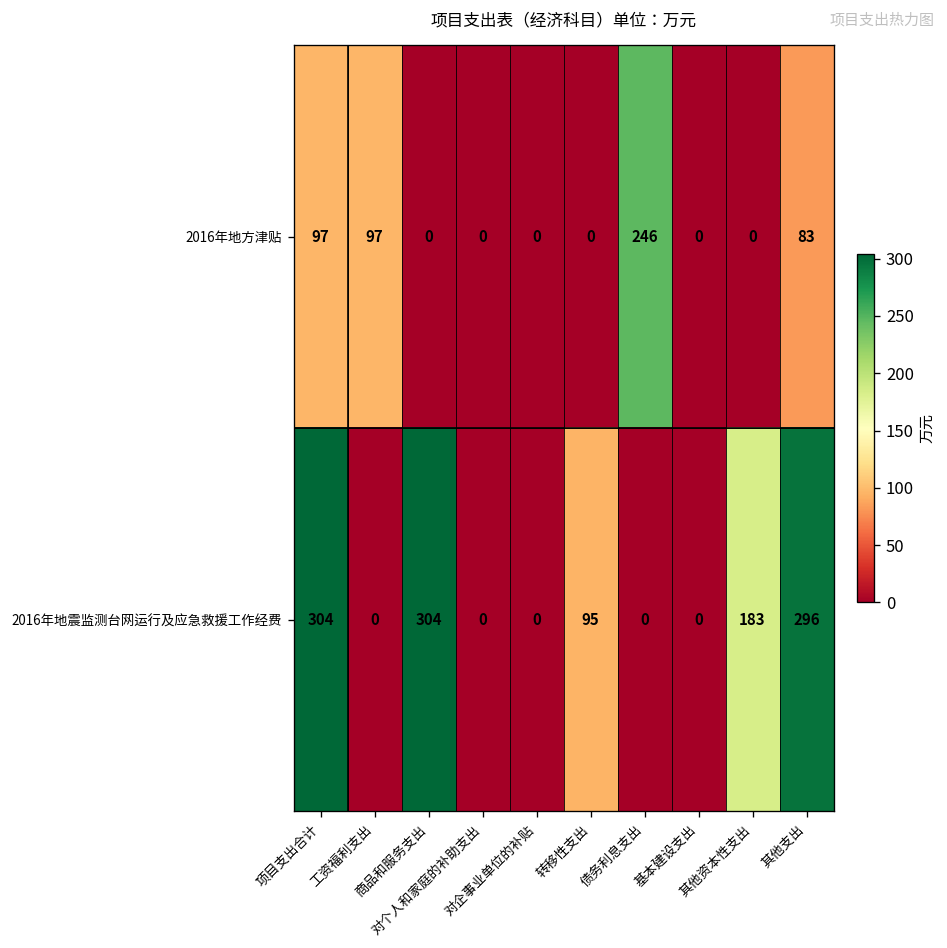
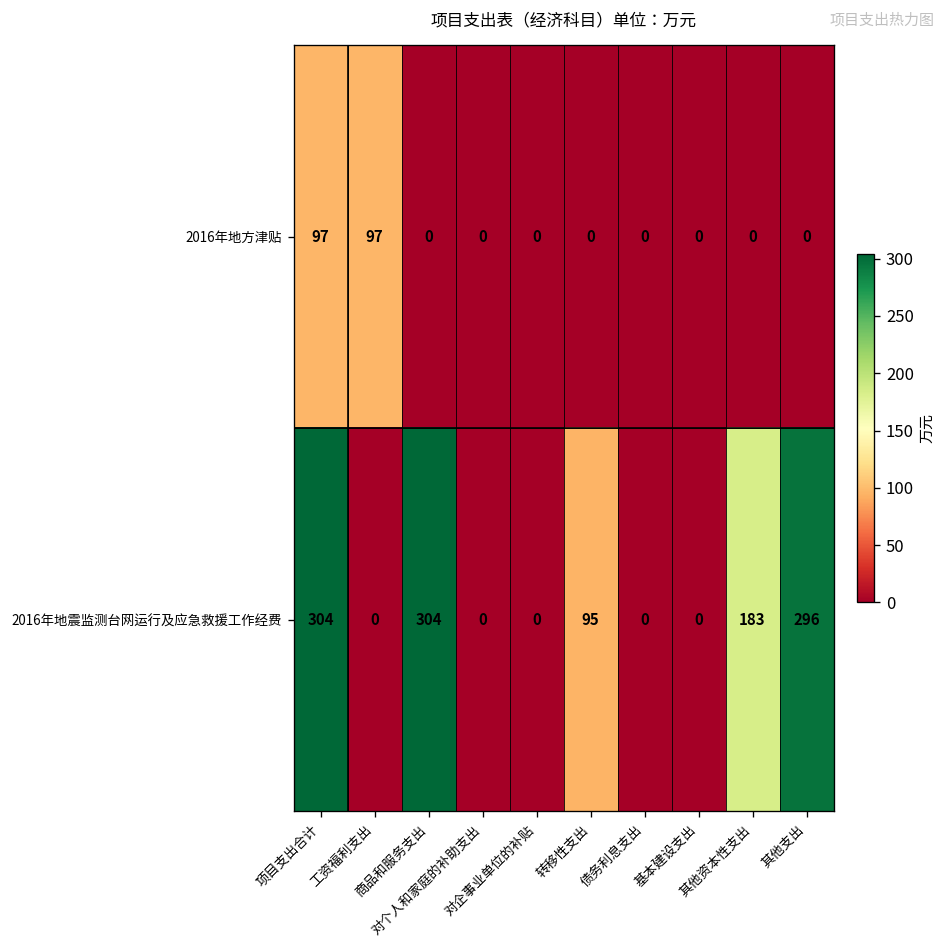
2016年地方津贴, 债务利息支出: 246 -> 0
2016年地方津贴, 其他支出: 83 -> 0
